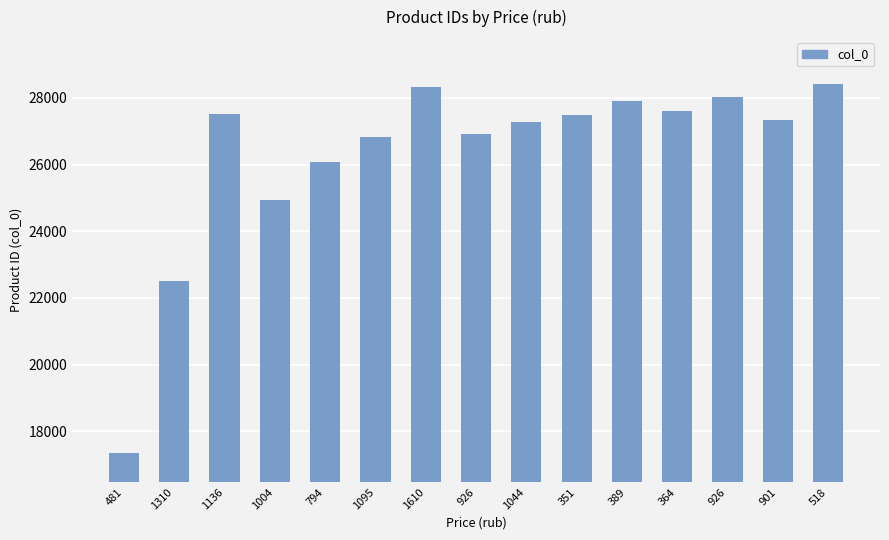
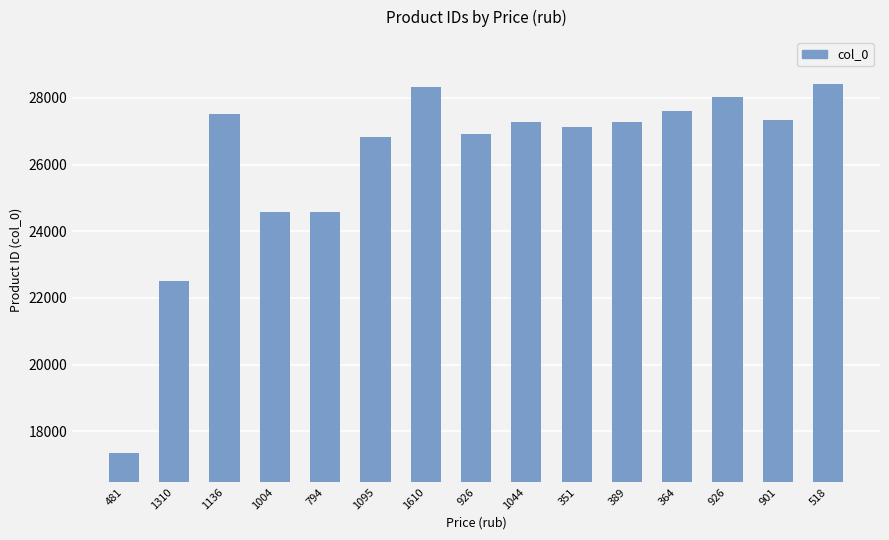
1004: 24900 -> 24600
794: 26100 -> 24600
351: 27500 -> 27100
389: 27900 -> 27300
